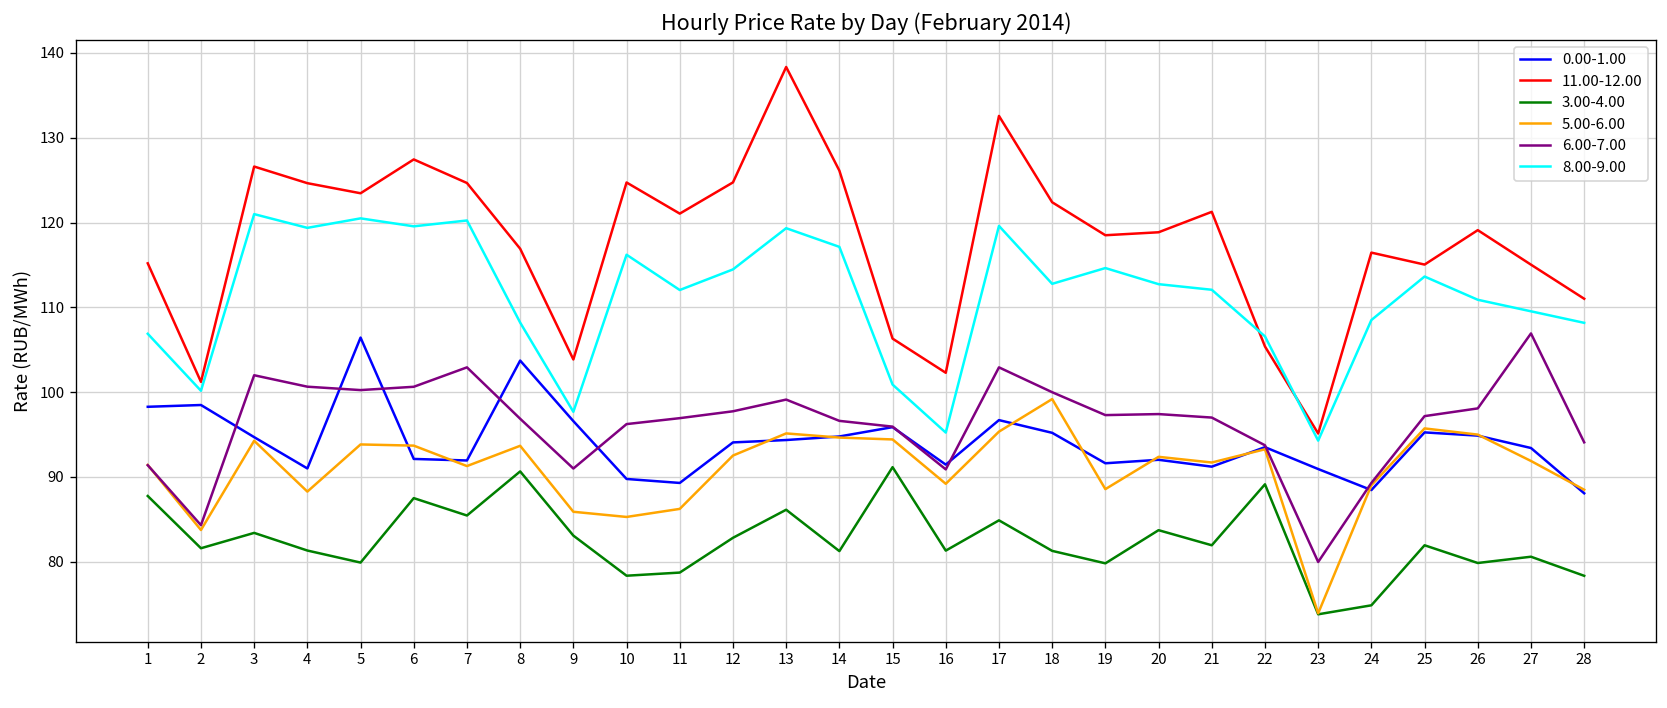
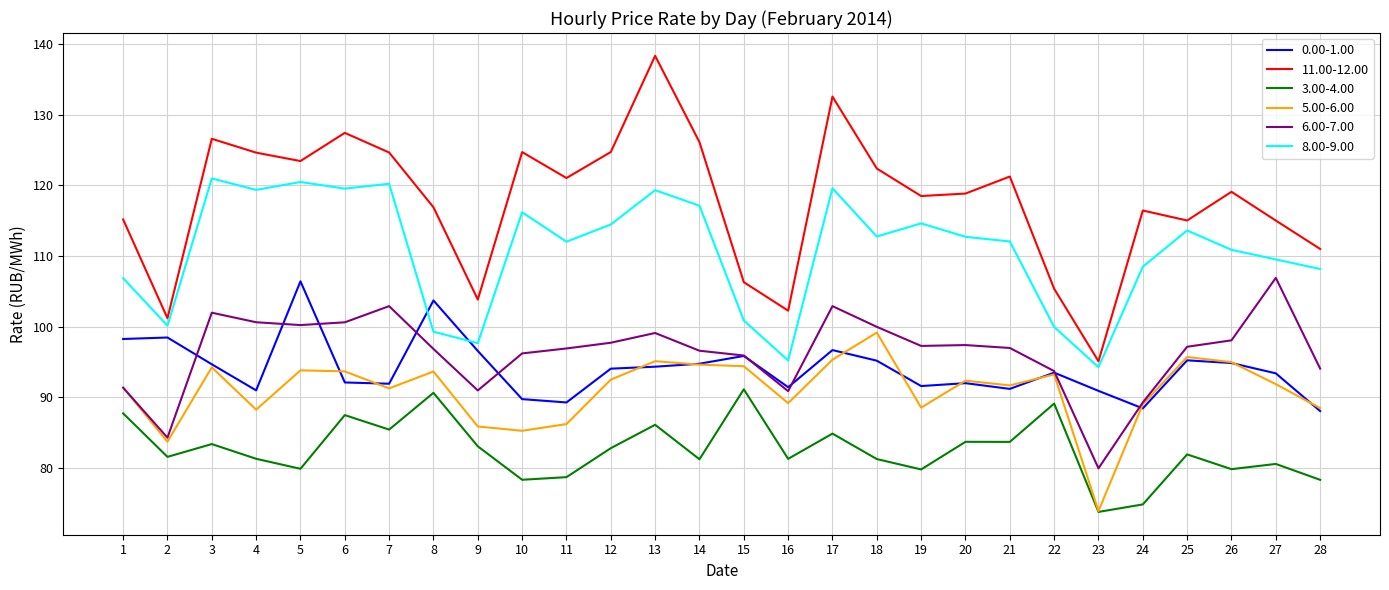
8.00-9.00, 8: 108 -> 99
3.00-4.00, 21: 82 -> 84
8.00-9.00, 22: 107 -> 100
